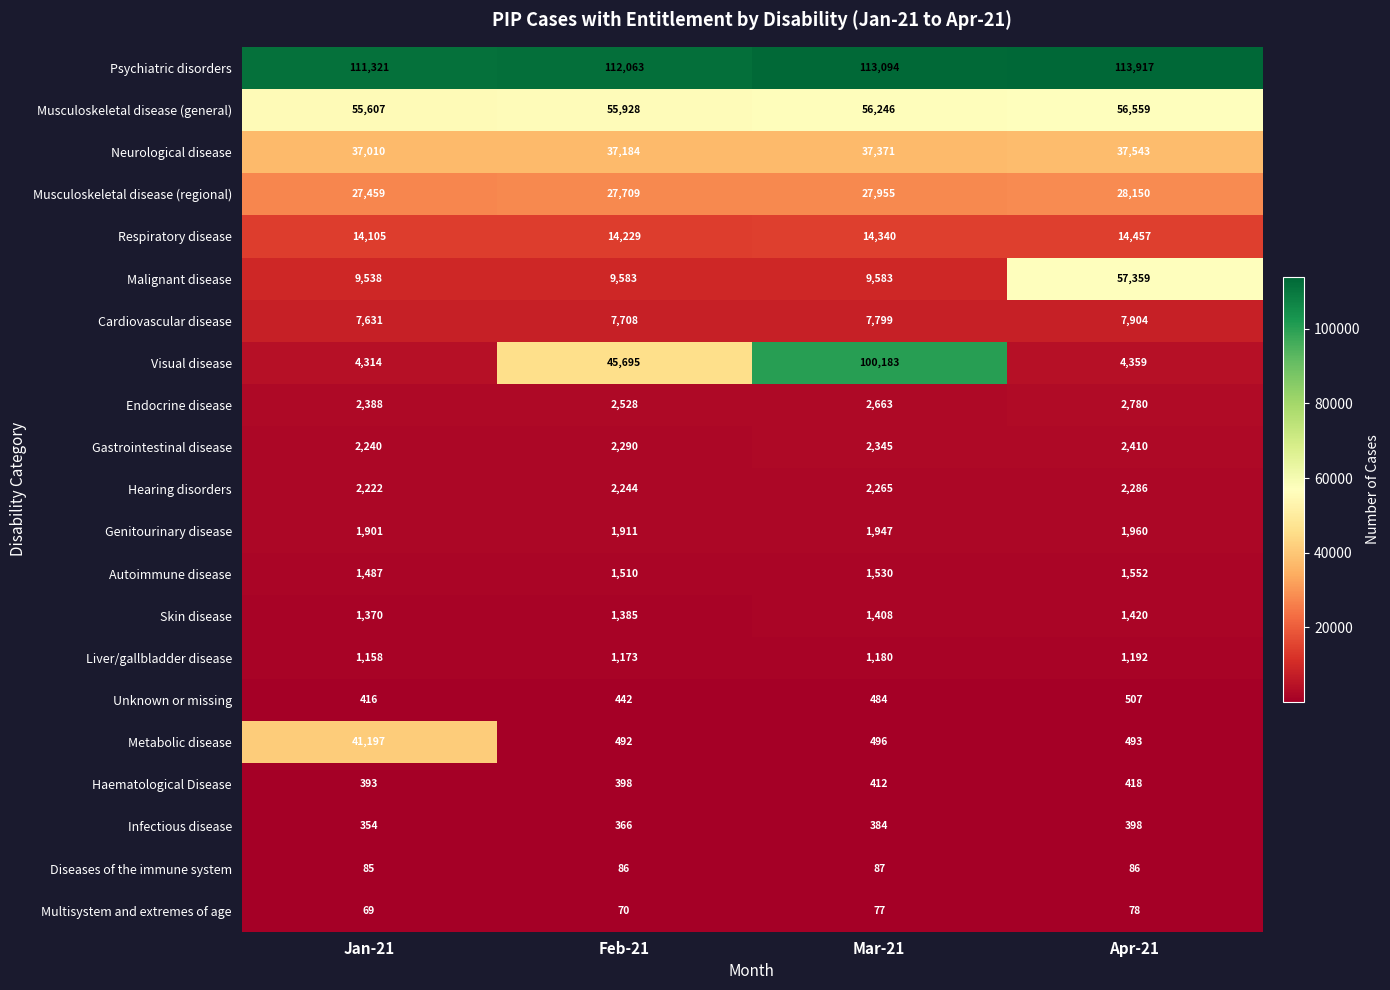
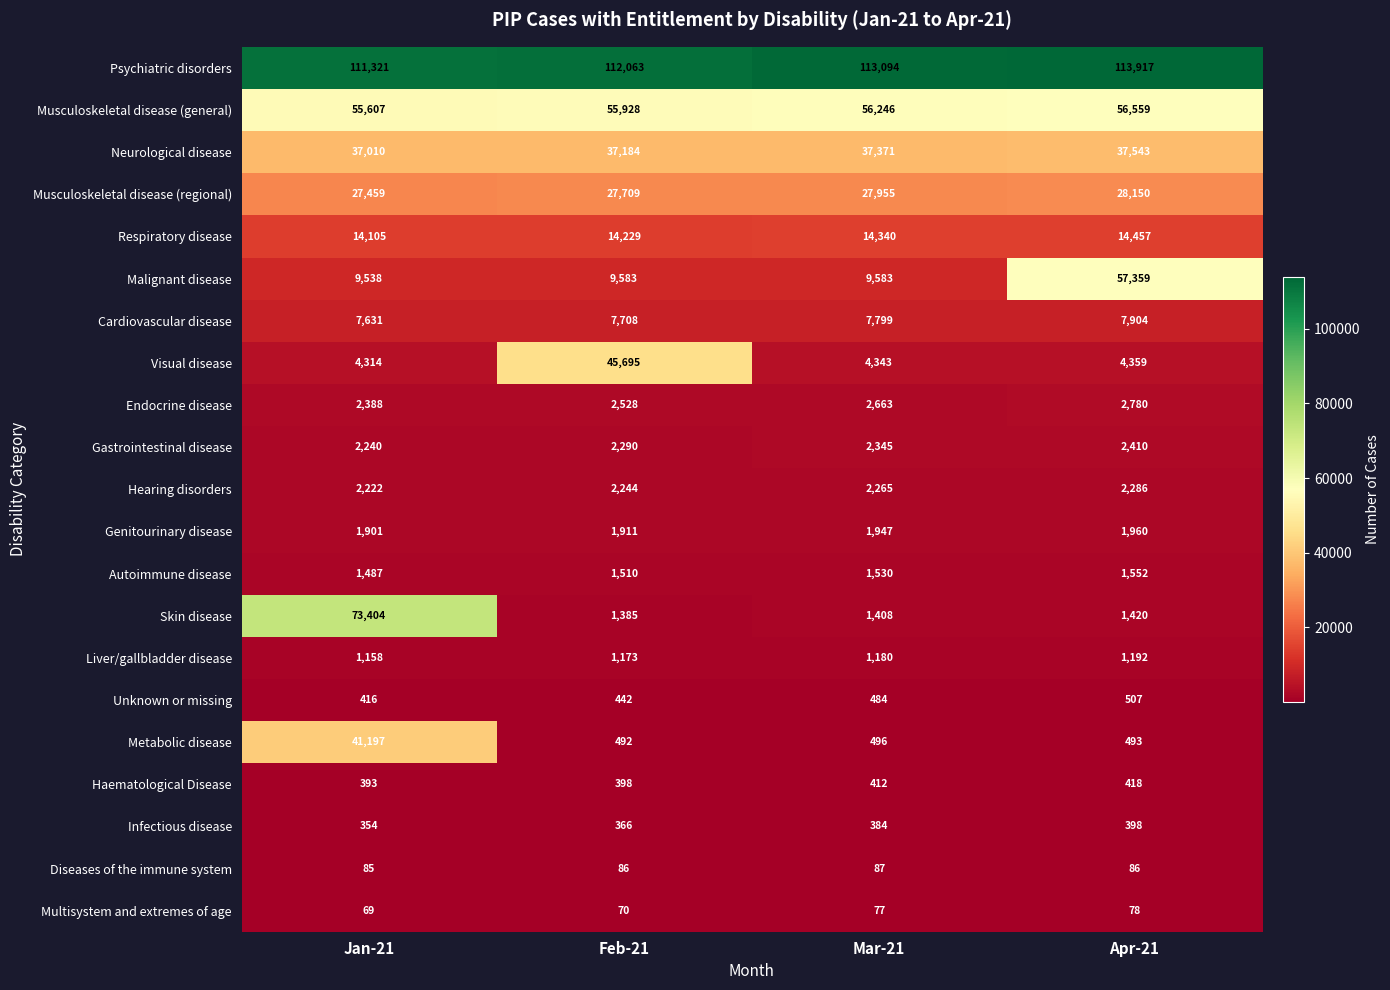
Visual disease, Mar-21: 100,183 -> 4,343
Skin disease, Jan-21: 1,370 -> 73,404
